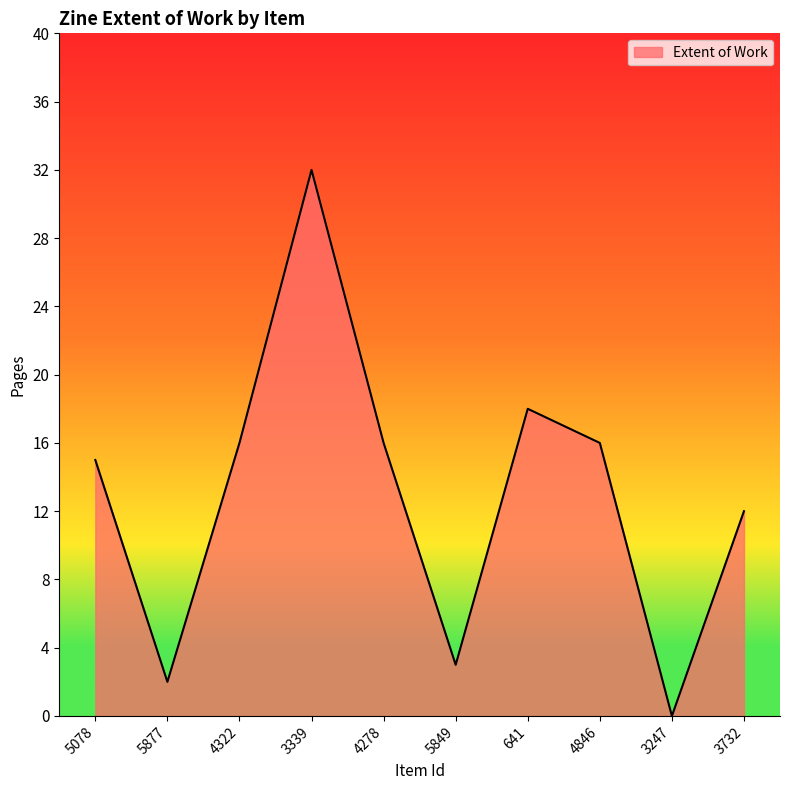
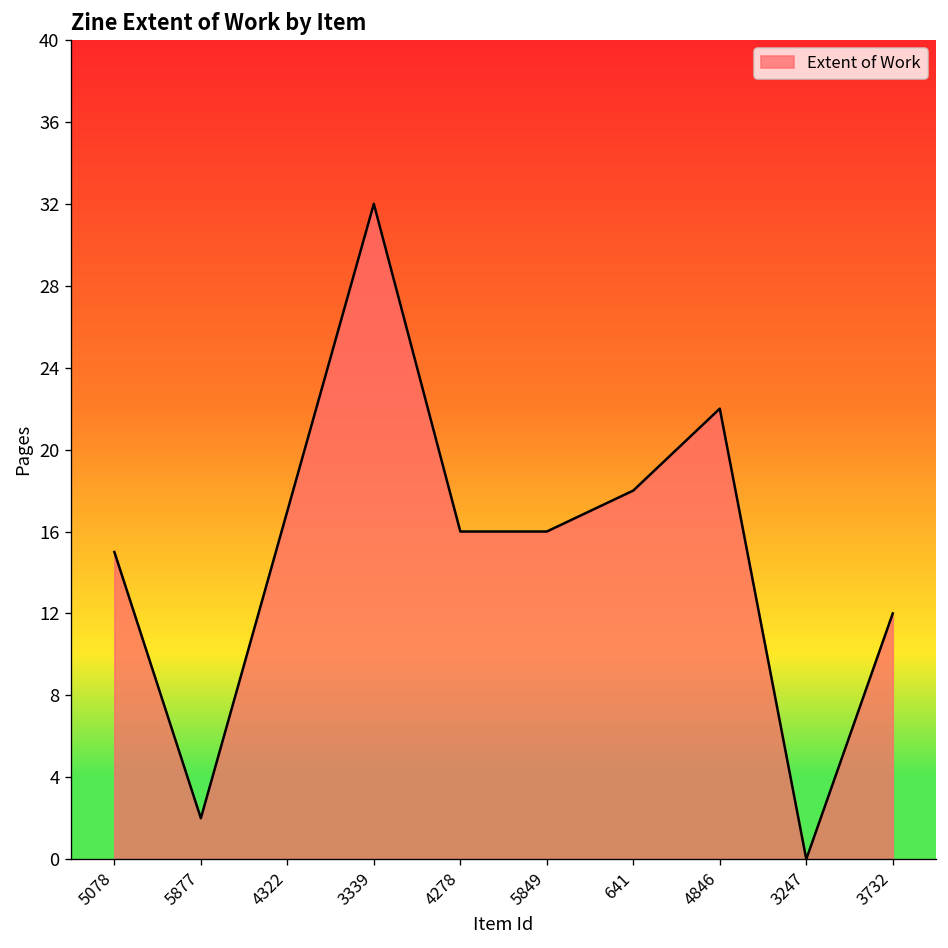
4322: 16 -> 17
5849: 3 -> 16
4846: 16 -> 22
